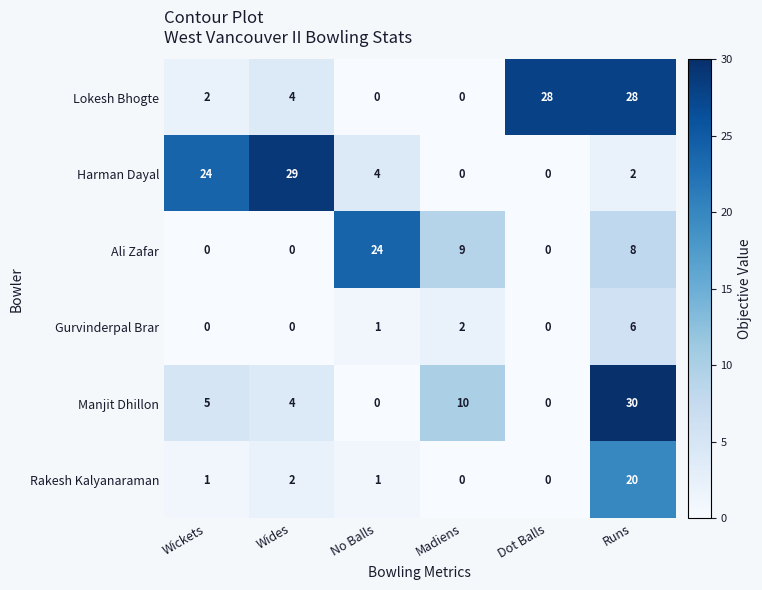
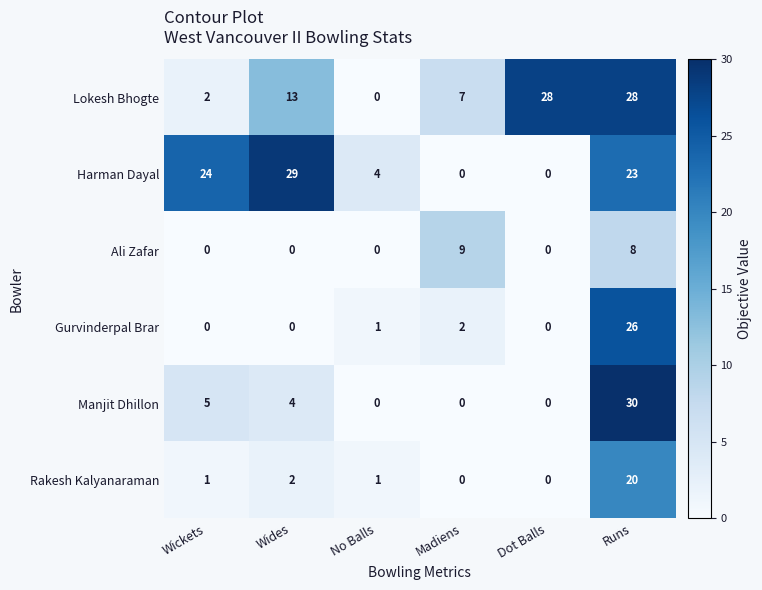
Lokesh Bhogte, Wides: 4 -> 13
Lokesh Bhogte, Madiens: 0 -> 7
Harman Dayal, Runs: 2 -> 23
Ali Zafar, No Balls: 24 -> 0
Gurvinderpal Brar, Runs: 6 -> 26
Manjit Dhillon, Madiens: 10 -> 0
